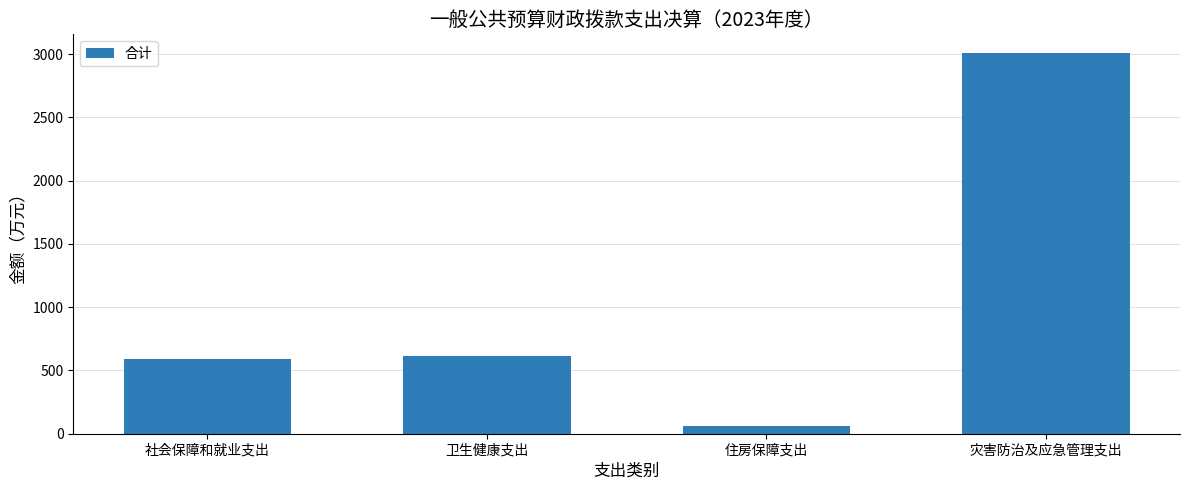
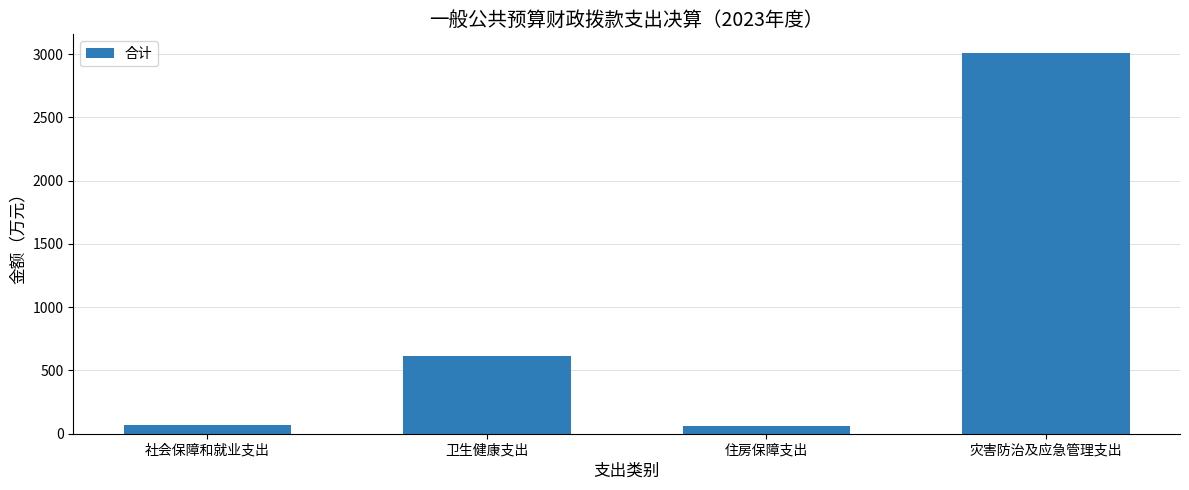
社会保障和就业支出: 590 -> 70
